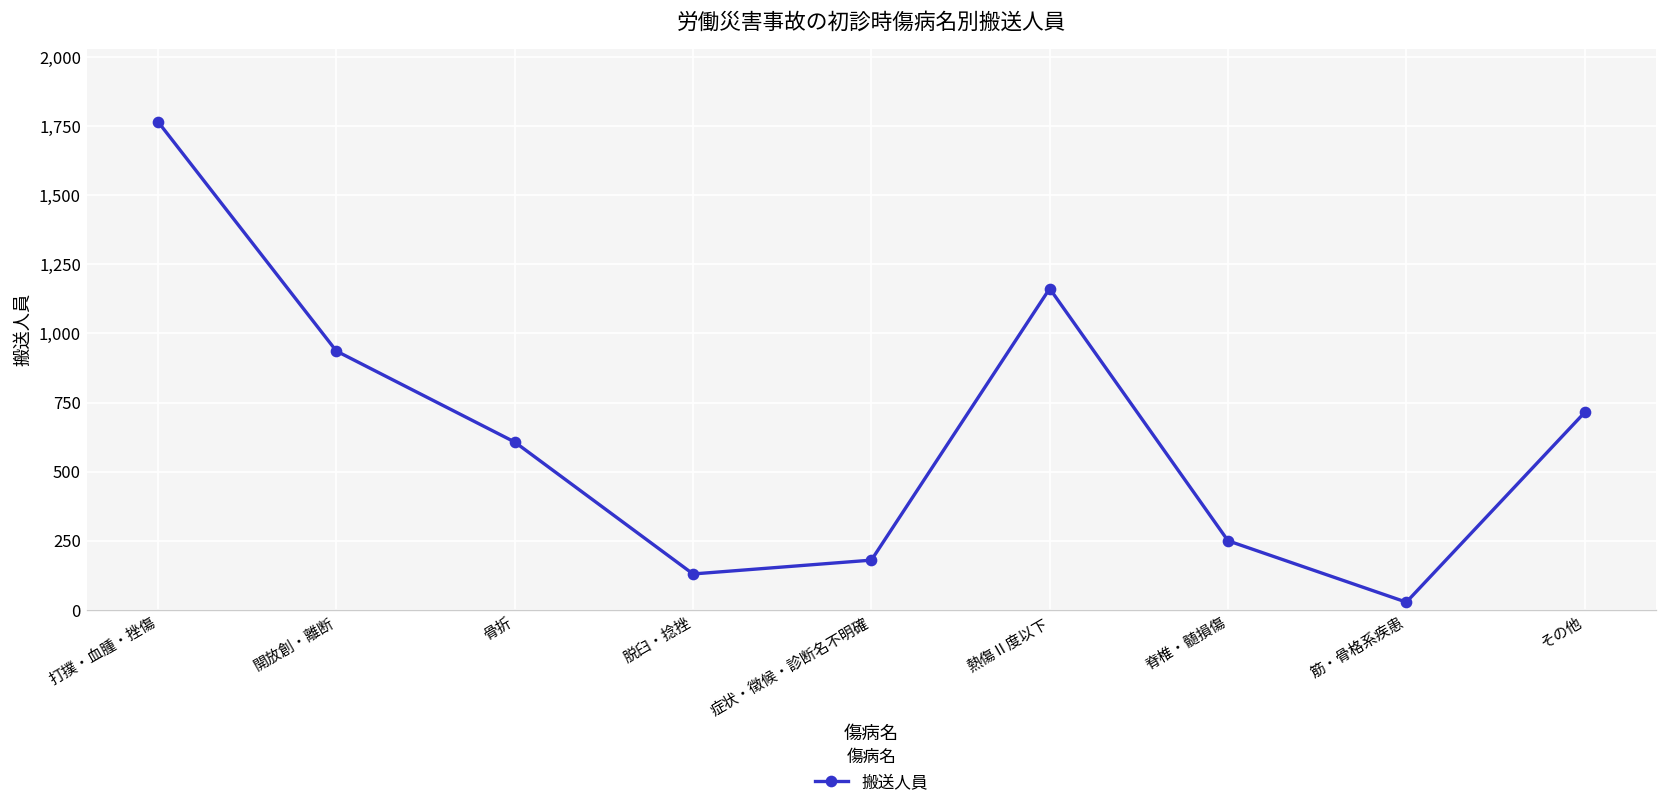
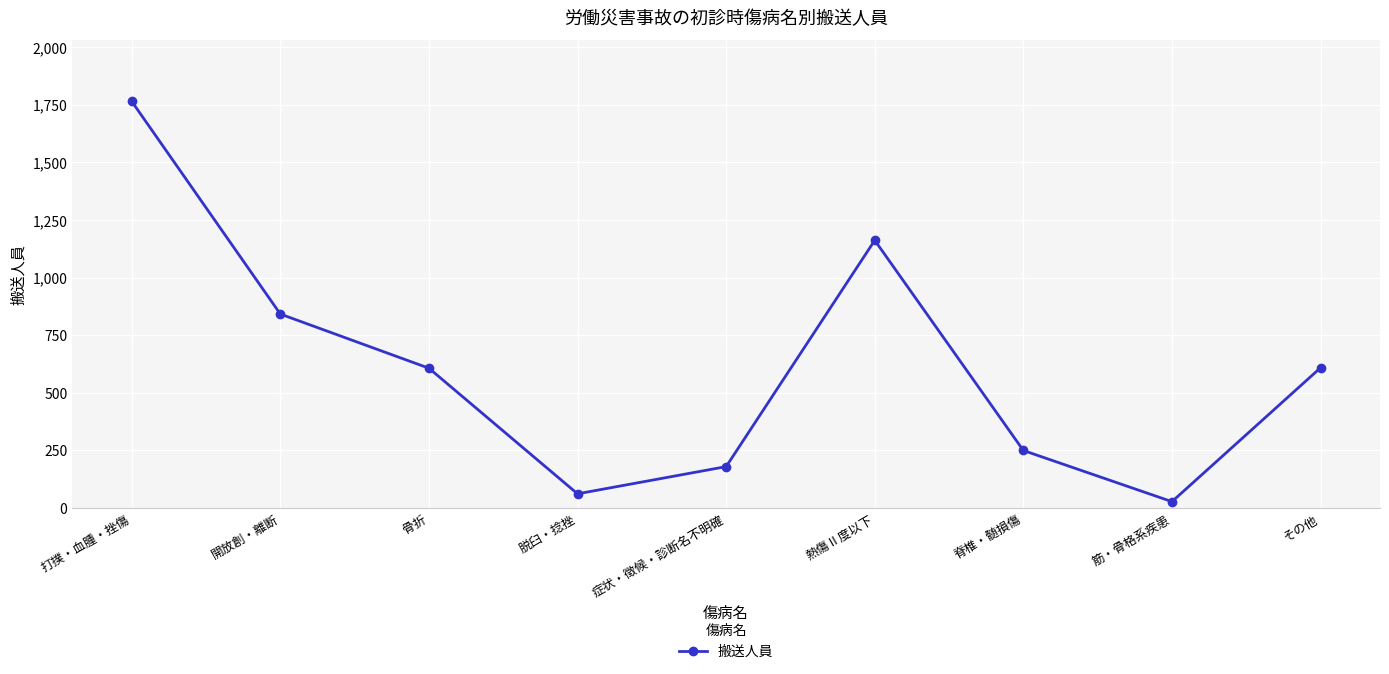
開放創・離断: 940 -> 840
脱臼・捻挫: 130 -> 60
その他: 710 -> 610
